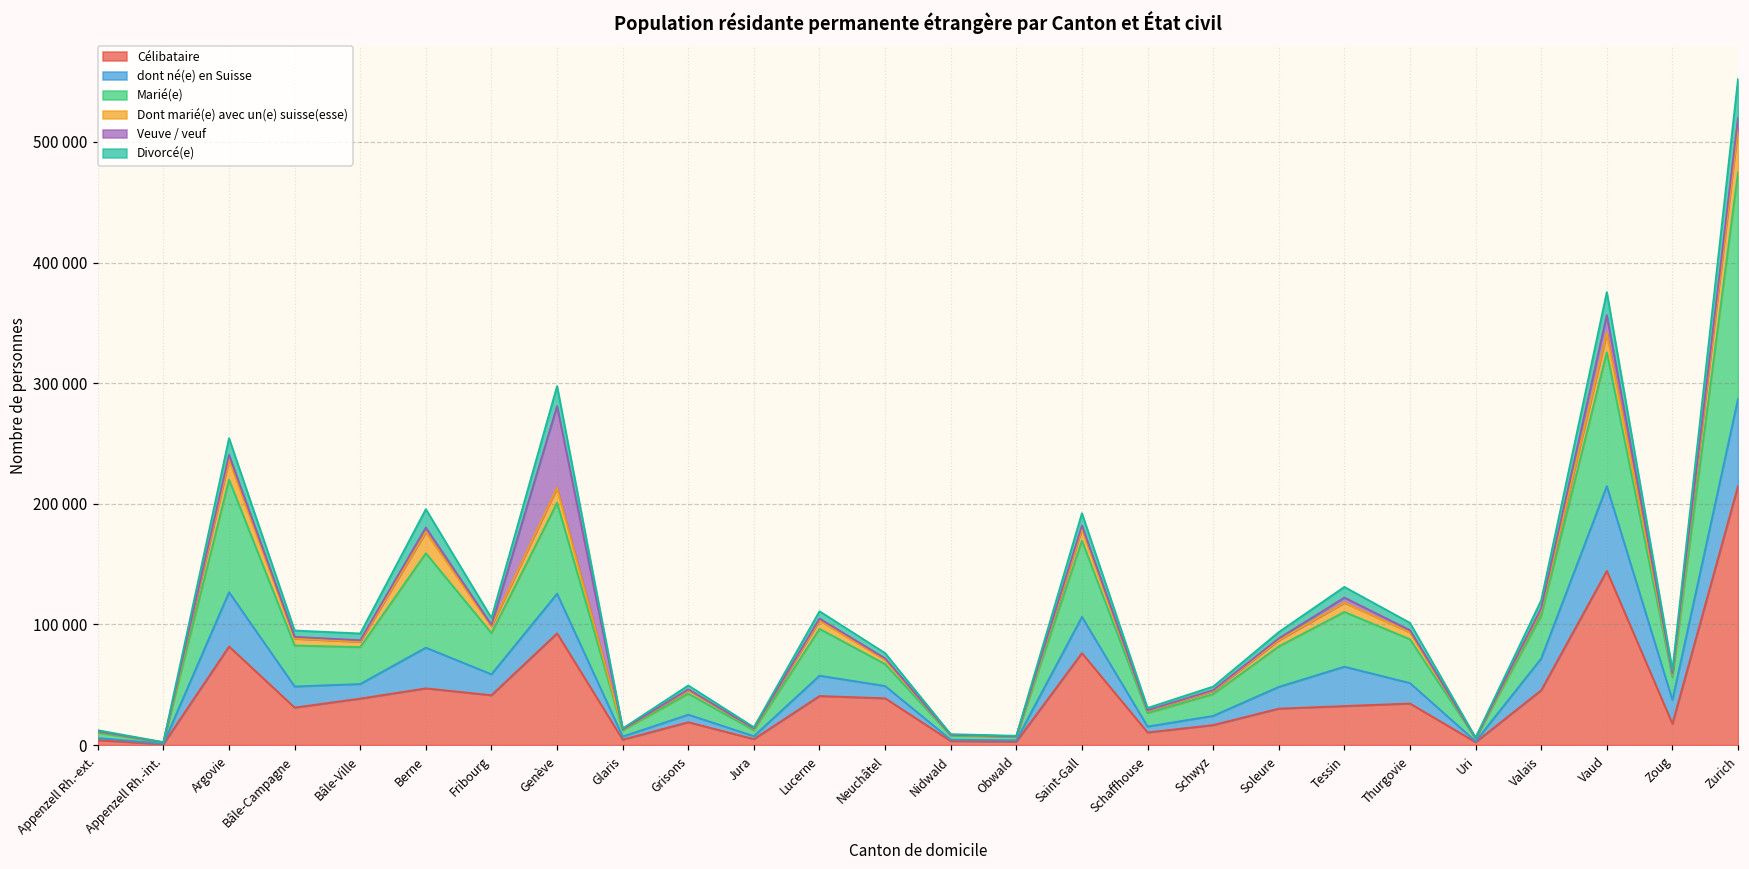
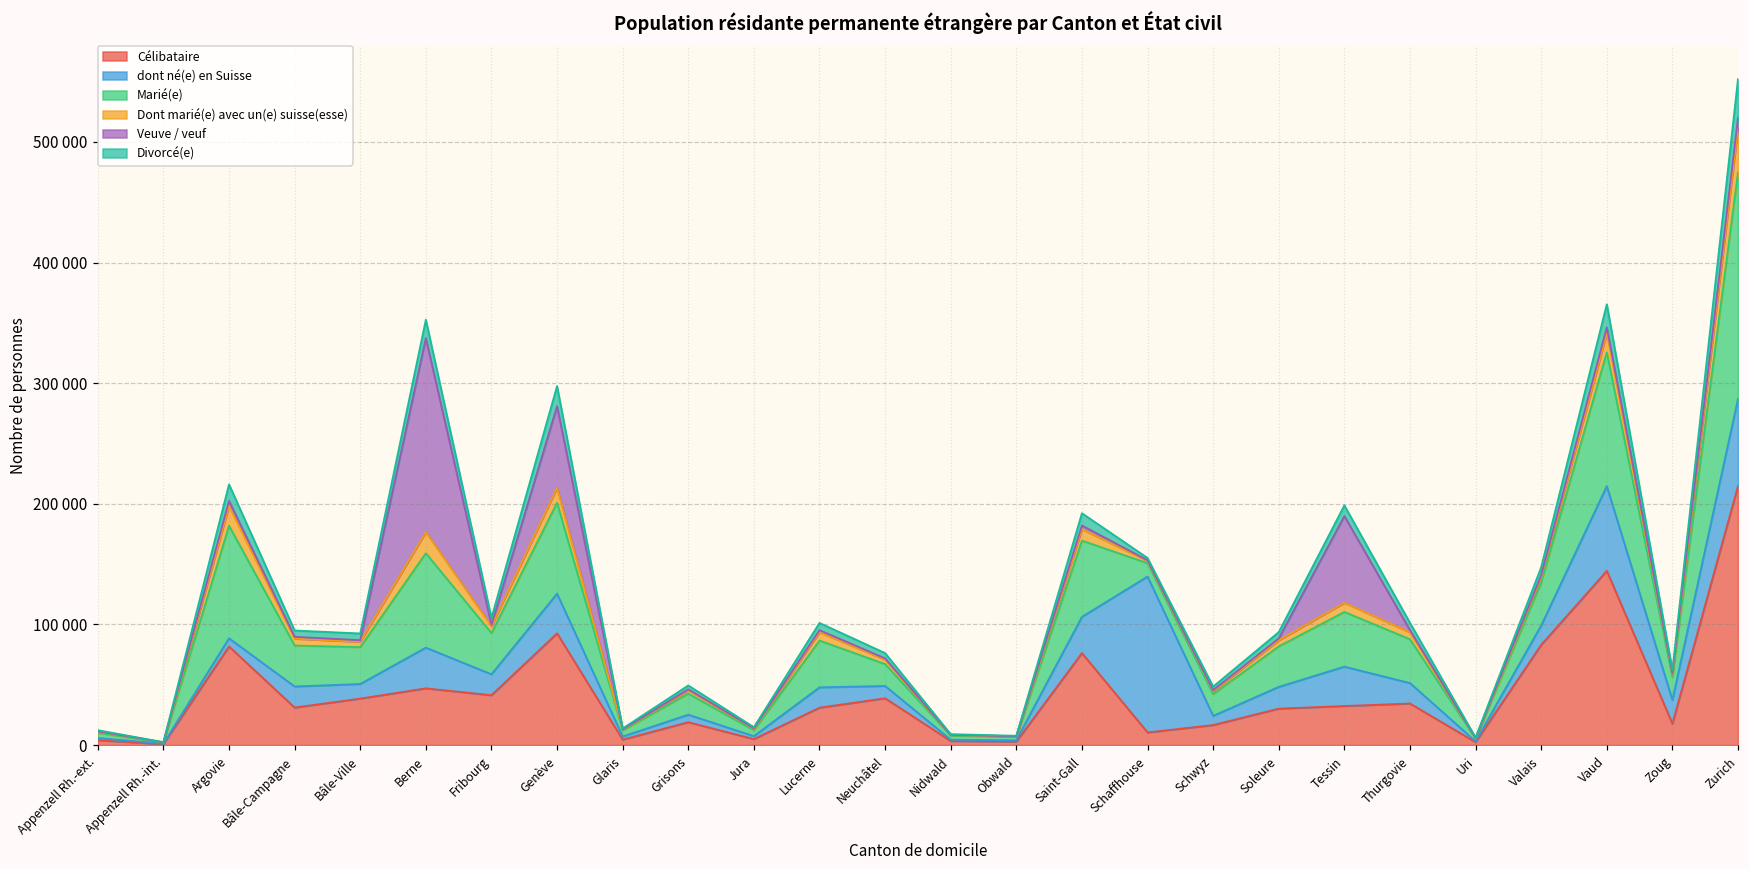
dont né(e) en Suisse, Argovie: 45000 -> 7000
Veuve / veuf, Berne: 4000 -> 161000
Célibataire, Lucerne: 41000 -> 31000
dont né(e) en Suisse, Schaffhouse: 5000 -> 129000
Veuve / veuf, Tessin: 4000 -> 72000
Célibataire, Valais: 45000 -> 83000
dont né(e) en Suisse, Valais: 26000 -> 16000
Veuve / veuf, Vaud: 15000 -> 5000
